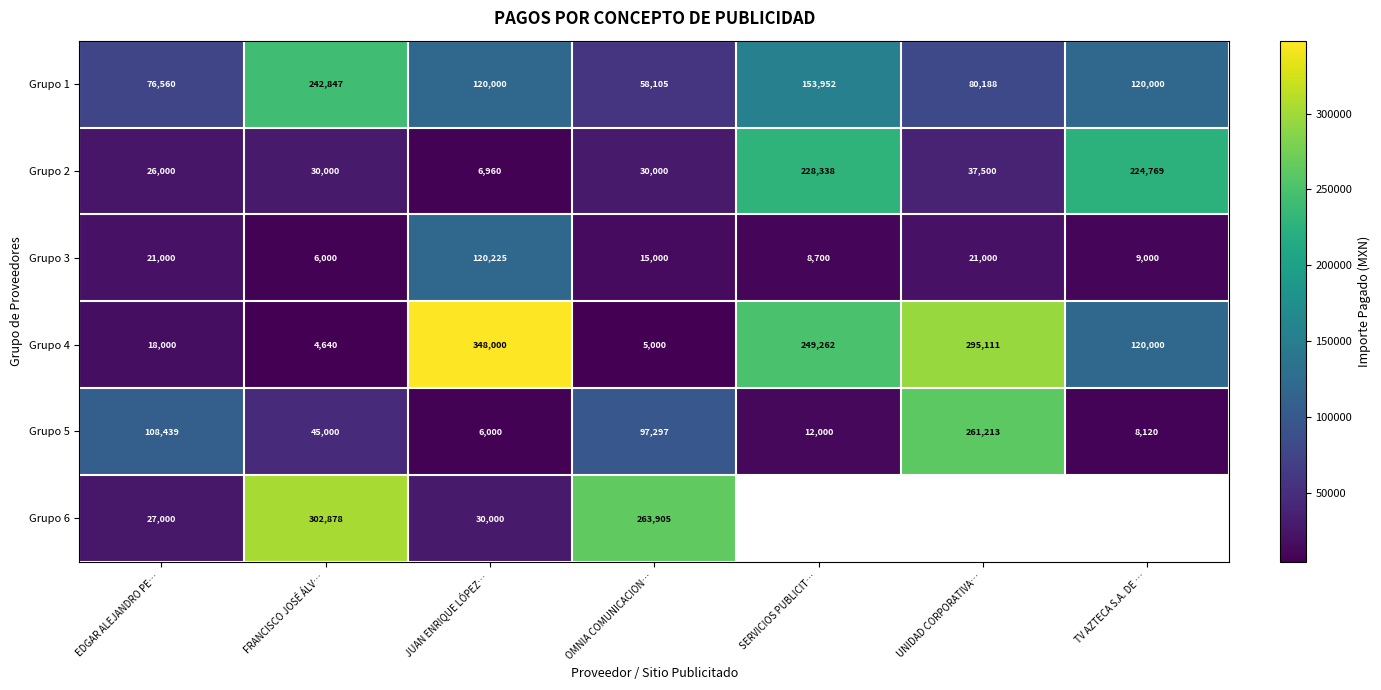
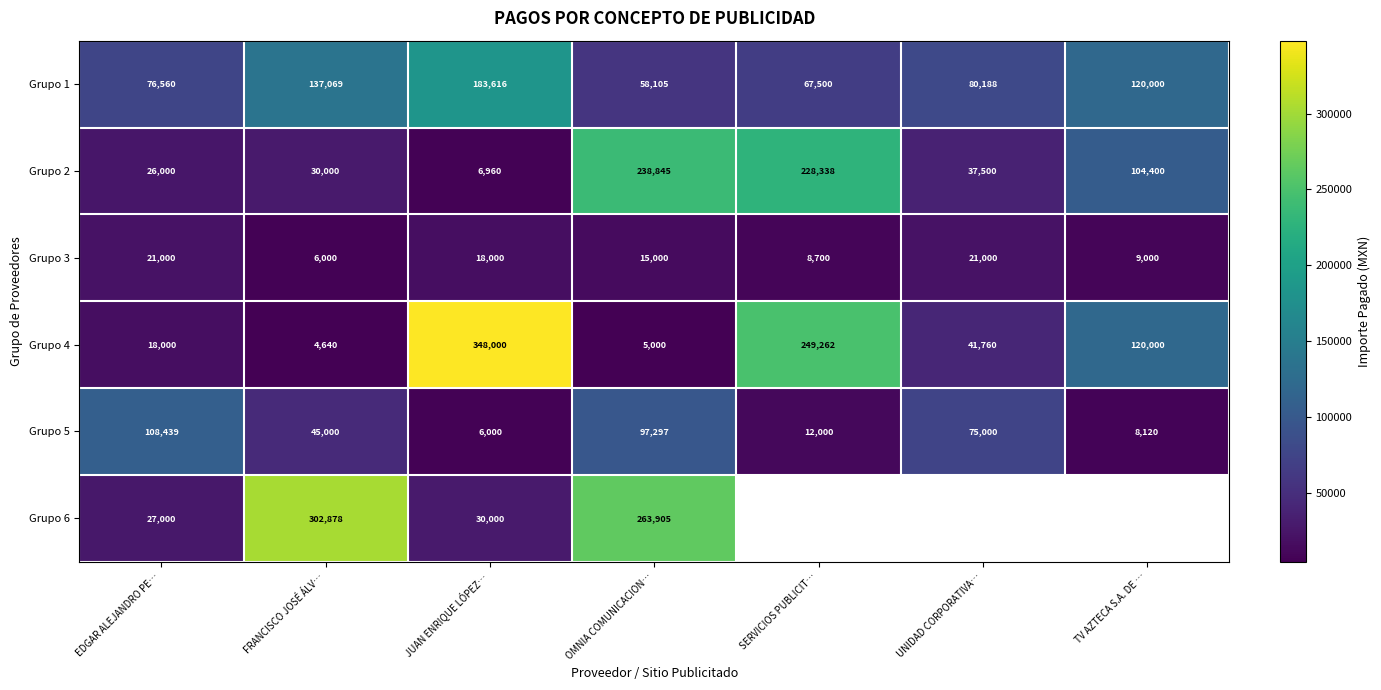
Grupo 1, FRANCISCO JOSÉ ÁLV…: 242,847 -> 137,069
Grupo 1, JUAN ENRIQUE LÓPEZ…: 120,000 -> 183,616
Grupo 1, SERVICIOS PUBLICIT…: 153,952 -> 67,500
Grupo 2, OMNIA COMUNICACION…: 30,000 -> 238,845
Grupo 2, TV AZTECA S.A. DE …: 224,769 -> 104,400
Grupo 3, JUAN ENRIQUE LÓPEZ…: 120,225 -> 18,000
Grupo 4, UNIDAD CORPORATIVA…: 295,111 -> 41,760
Grupo 5, UNIDAD CORPORATIVA…: 261,213 -> 75,000
